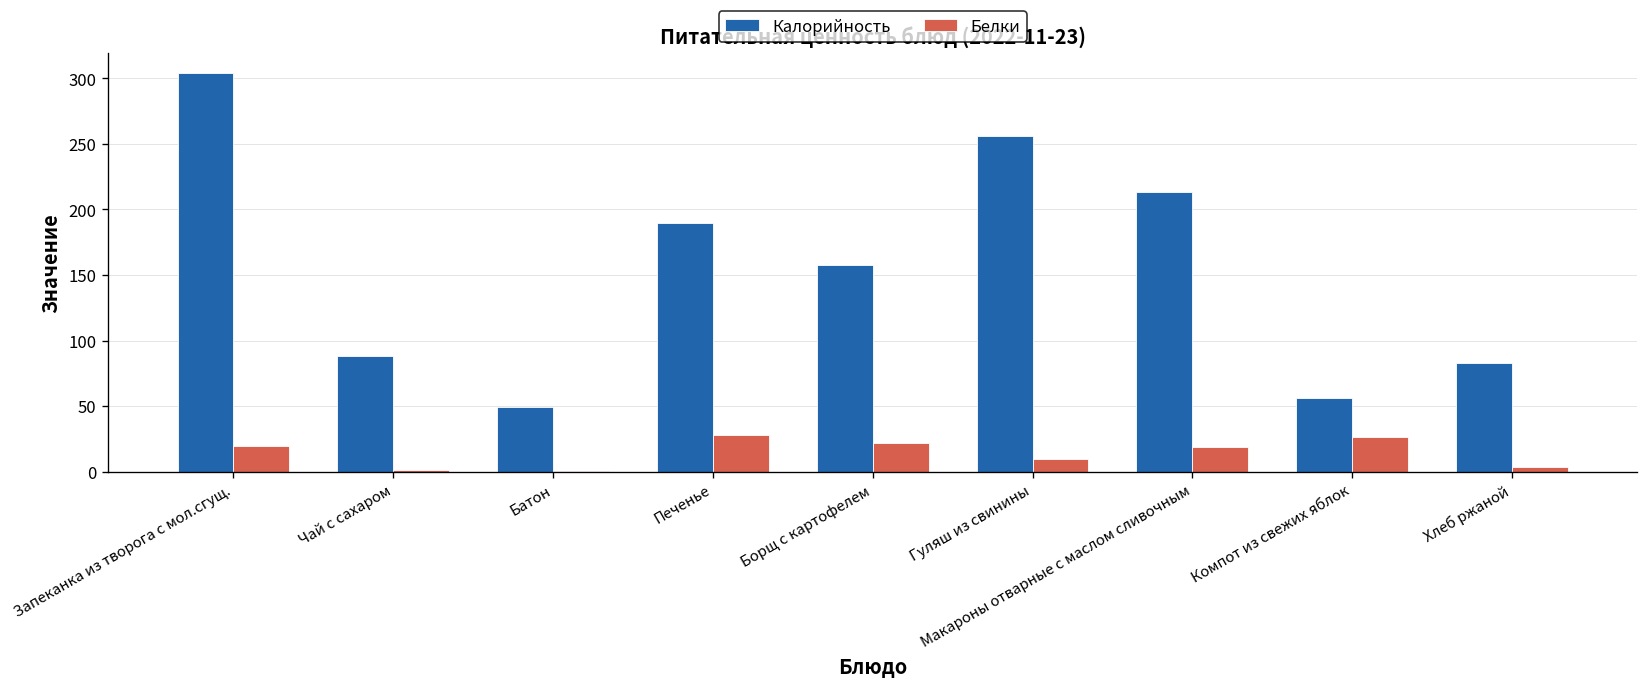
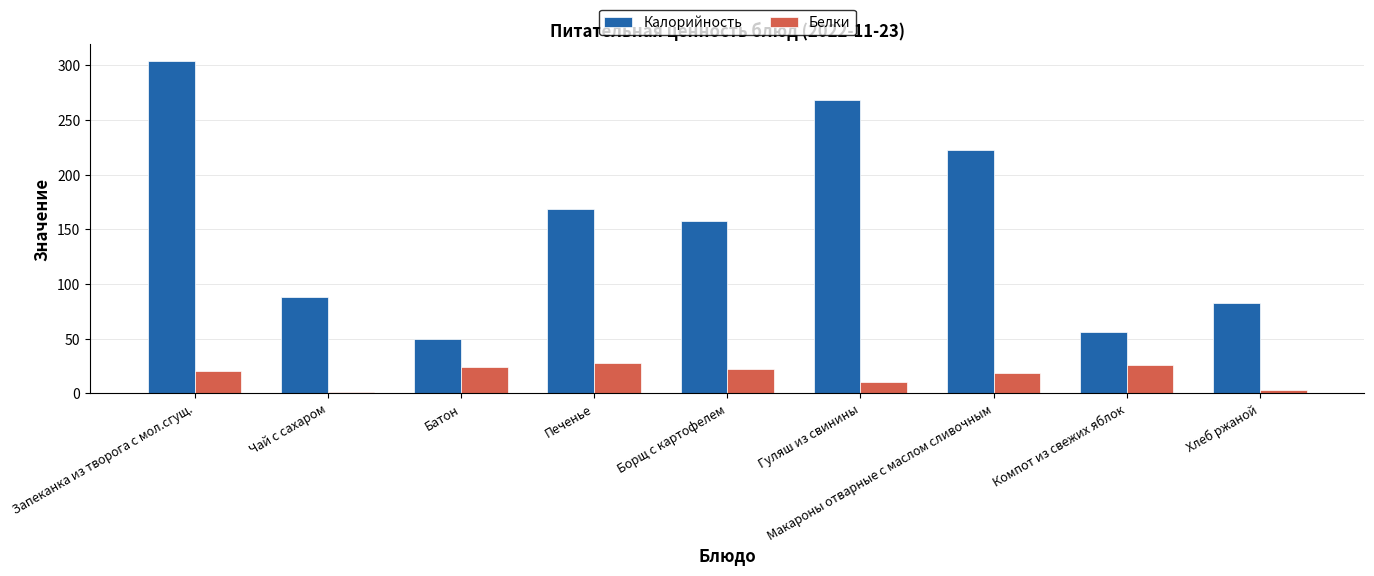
Белки, Батон: 0 -> 24
Калорийность, Печенье: 190 -> 169
Калорийность, Гуляш из свинины: 256 -> 268
Калорийность, Макароны отварные с маслом сливочным: 213 -> 223
